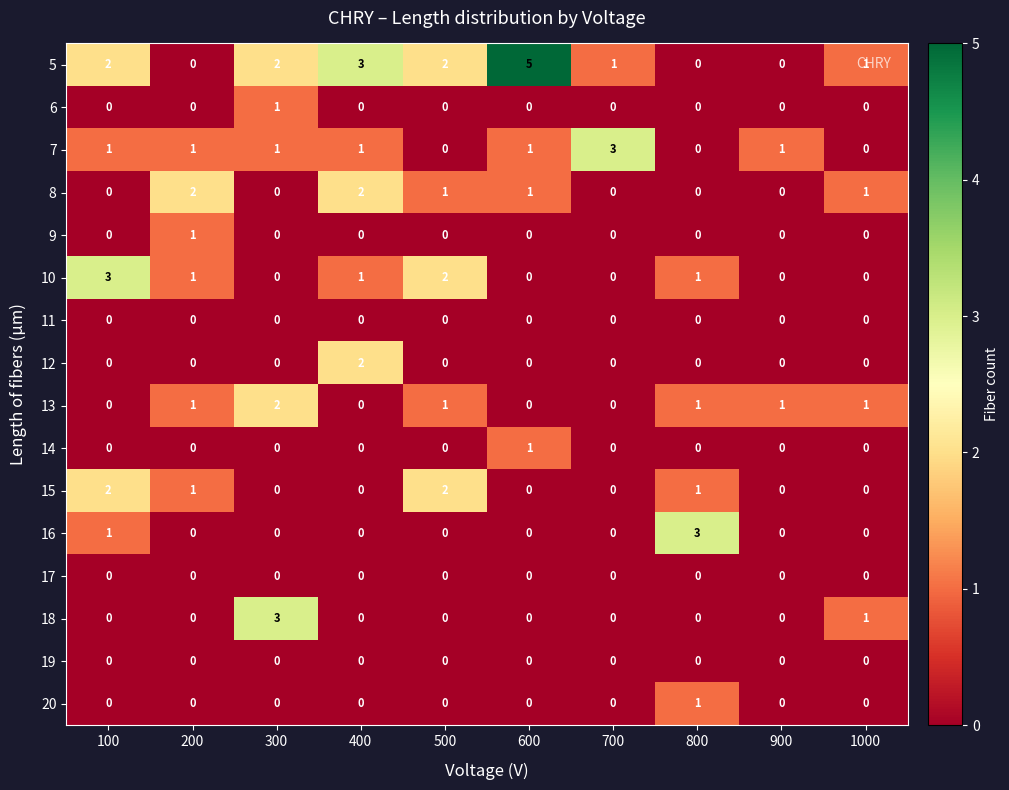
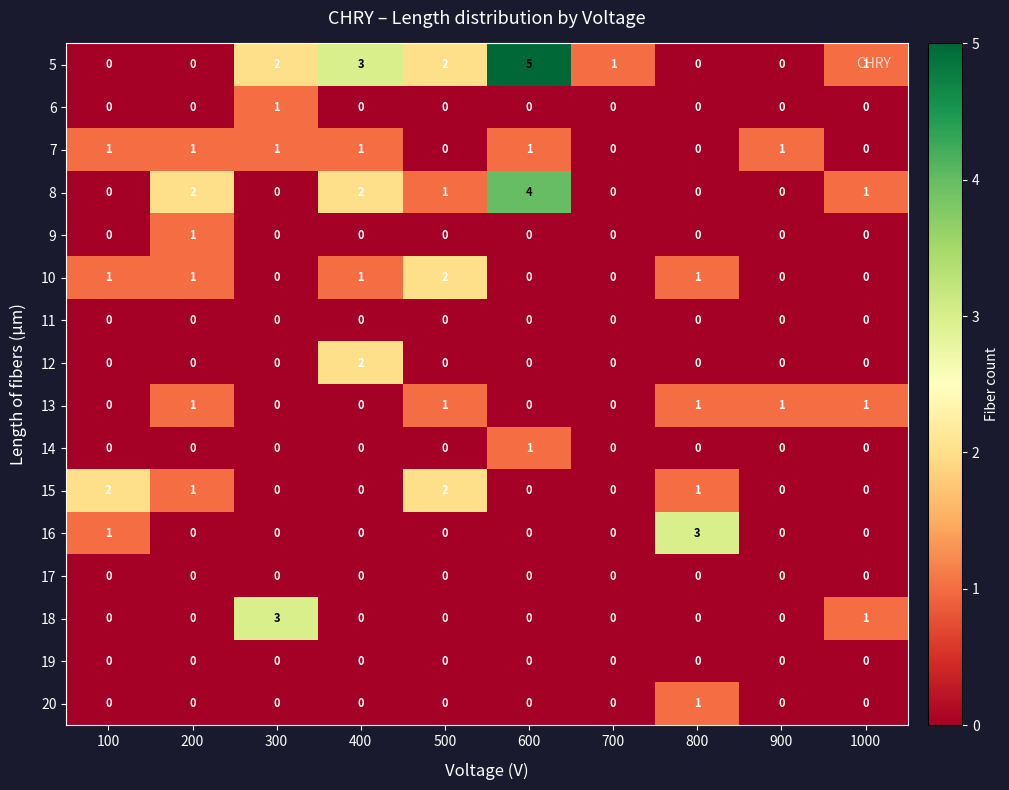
5, 100: 2 -> 0
7, 700: 3 -> 0
8, 600: 1 -> 4
10, 100: 3 -> 1
13, 300: 2 -> 0
